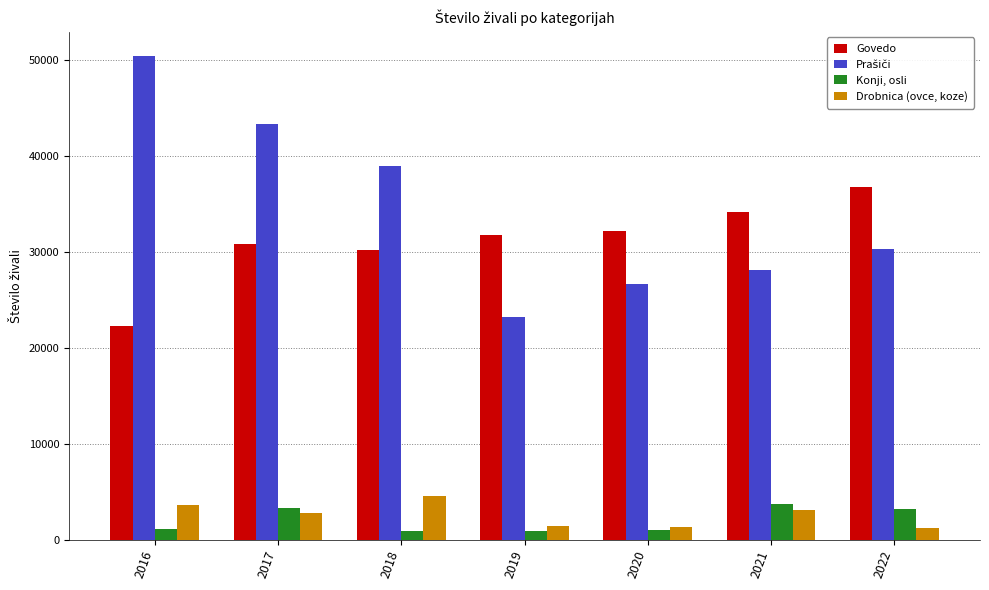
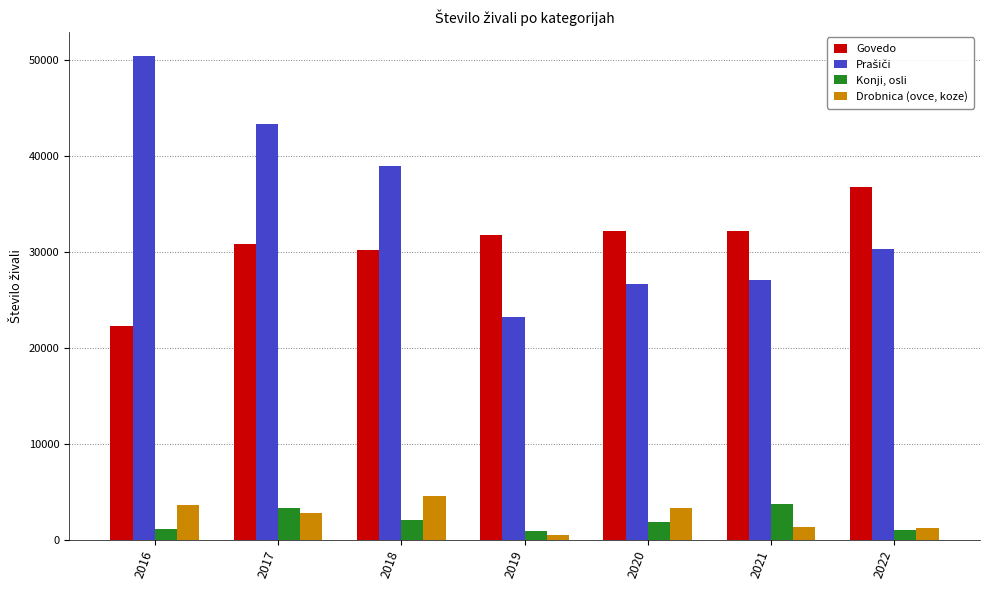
Konji, osli, 2018: 1000 -> 2000
Drobnica (ovce, koze), 2019: 1000 -> 0
Konji, osli, 2020: 1000 -> 2000
Drobnica (ovce, koze), 2020: 1000 -> 3000
Govedo, 2021: 34000 -> 32000
Prašiči, 2021: 28000 -> 27000
Drobnica (ovce, koze), 2021: 3000 -> 1000
Konji, osli, 2022: 3000 -> 1000
